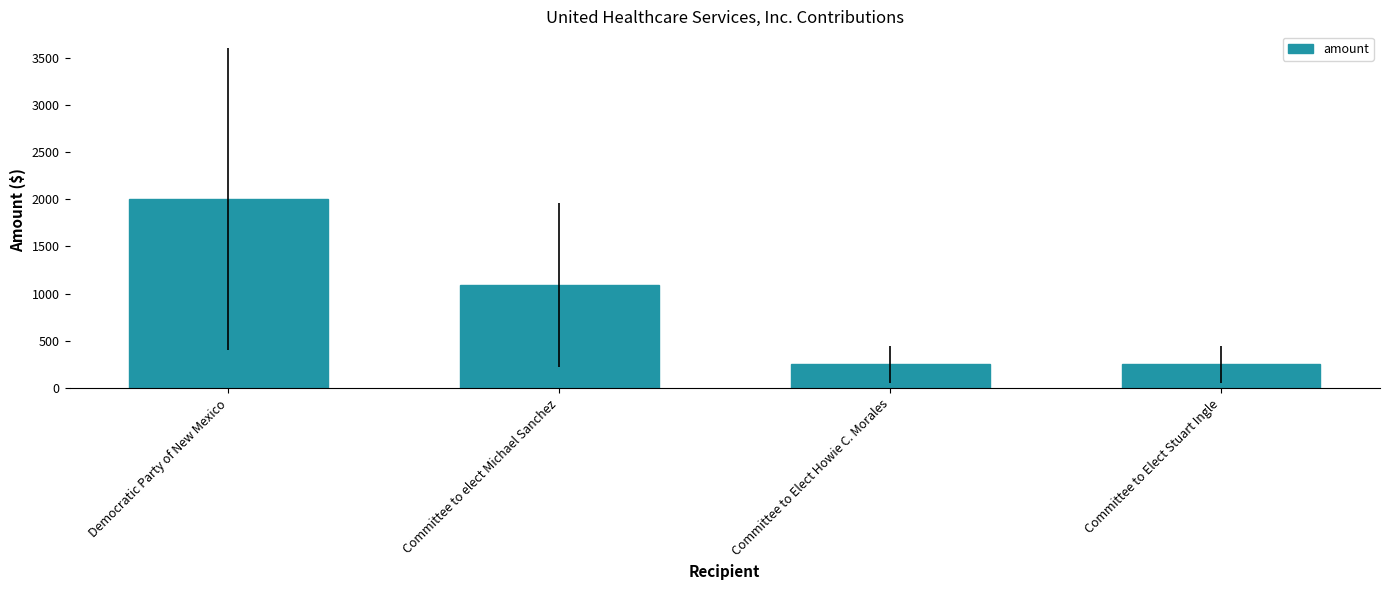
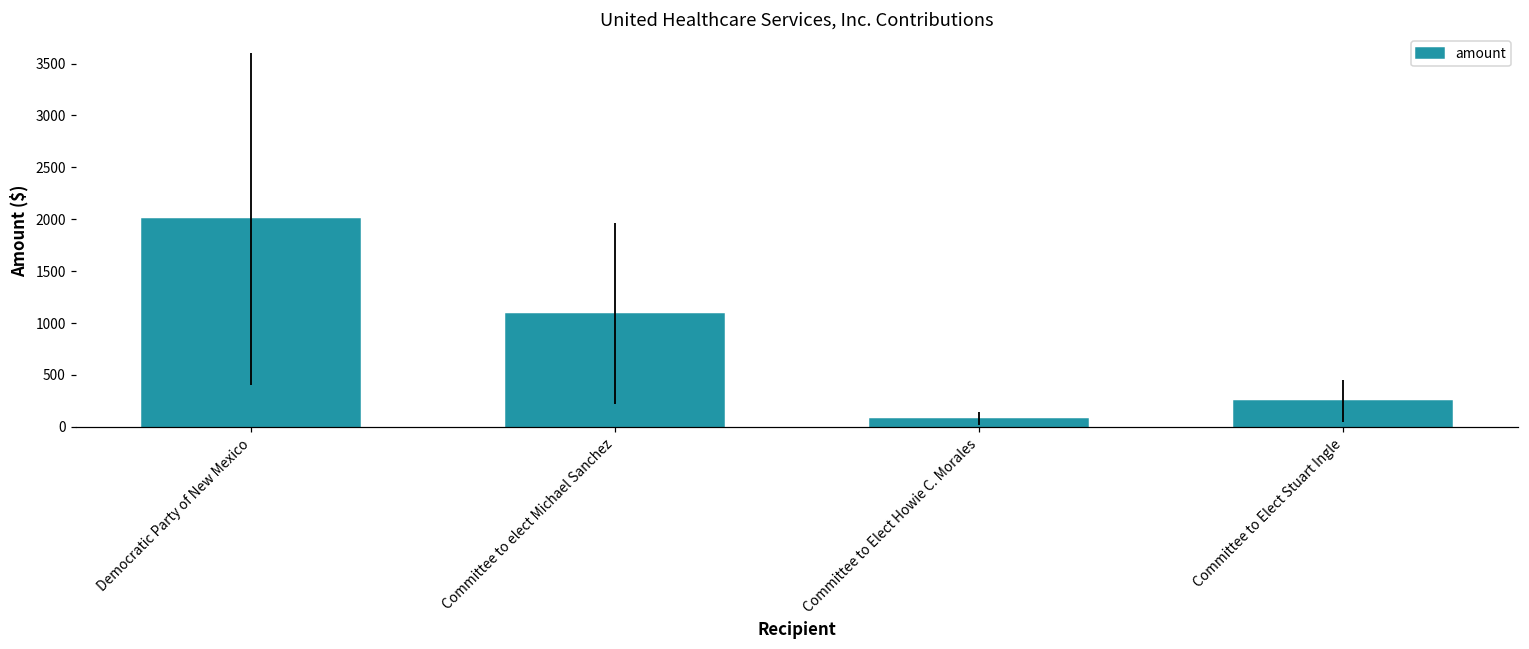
Committee to Elect Howie C. Morales: 300 -> 100
